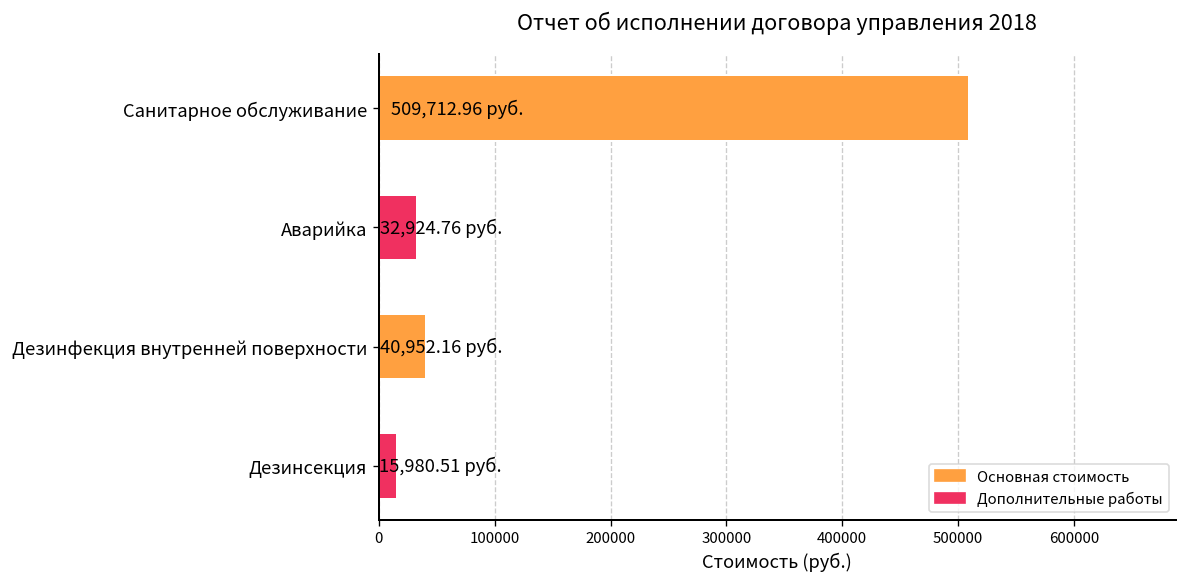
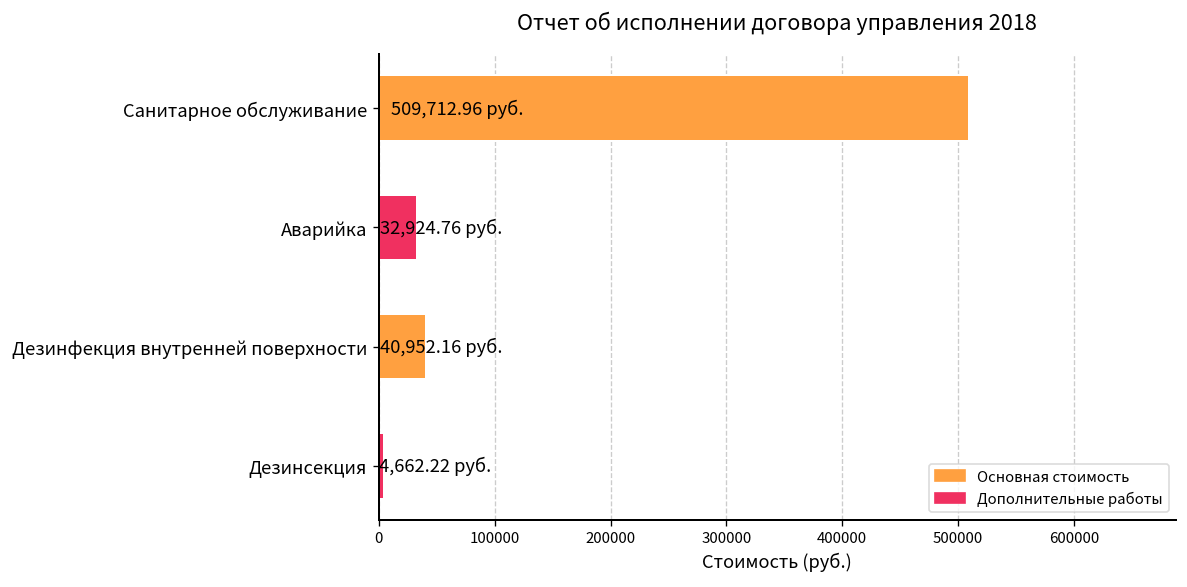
Дезинсекция: 15,980.51 -> 4,662.22
